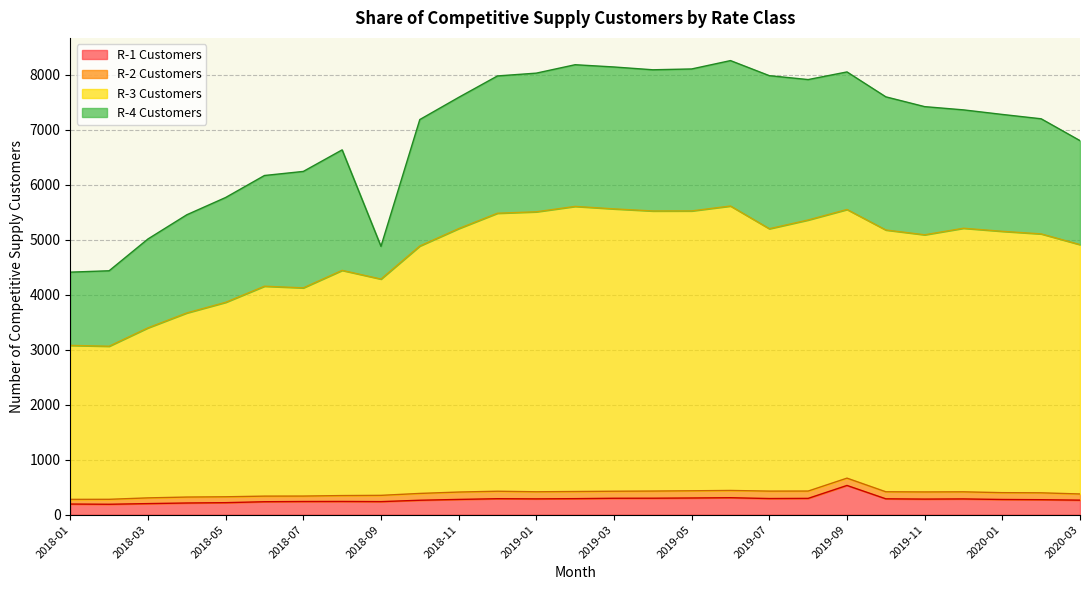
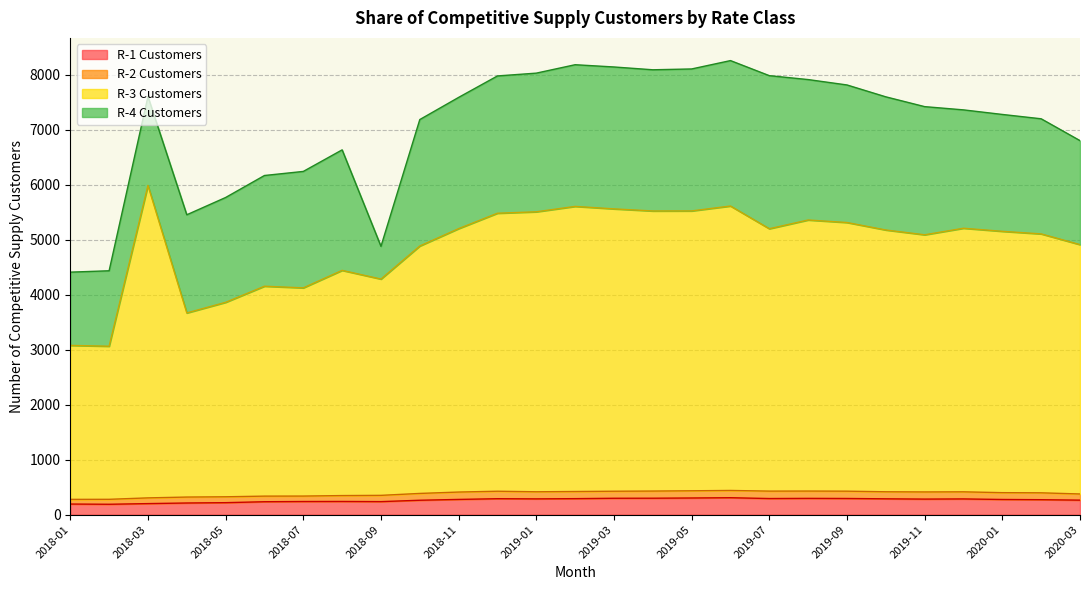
R-3 Customers, 2018-03: 3100 -> 5700
R-1 Customers, 2019-09: 500 -> 300
